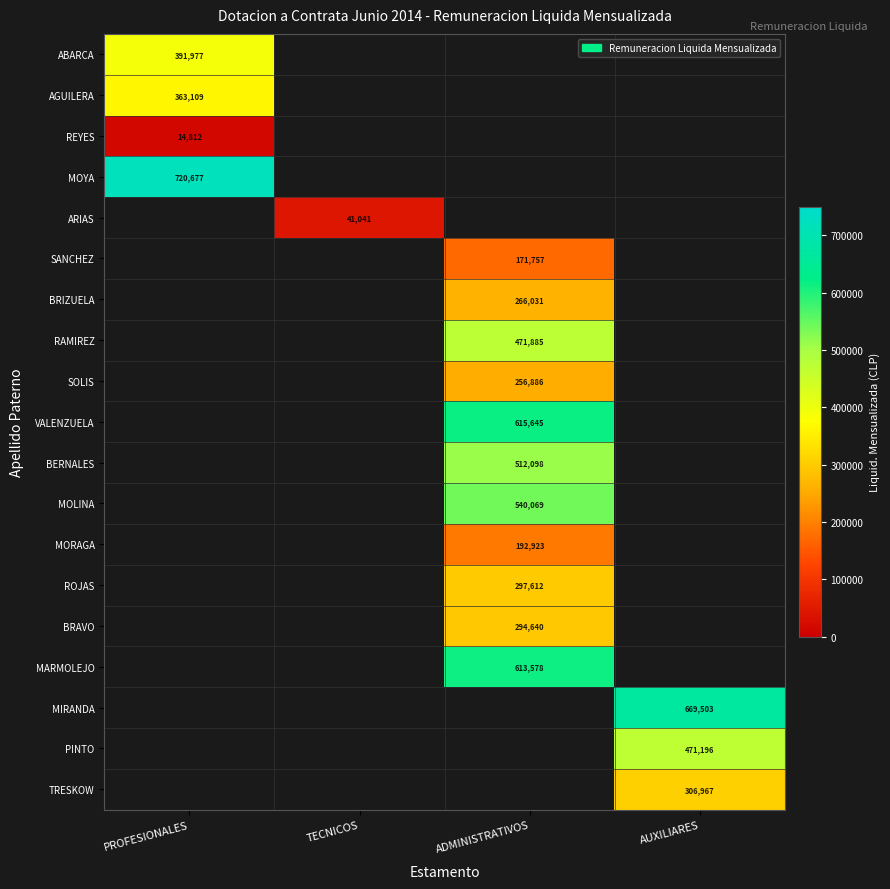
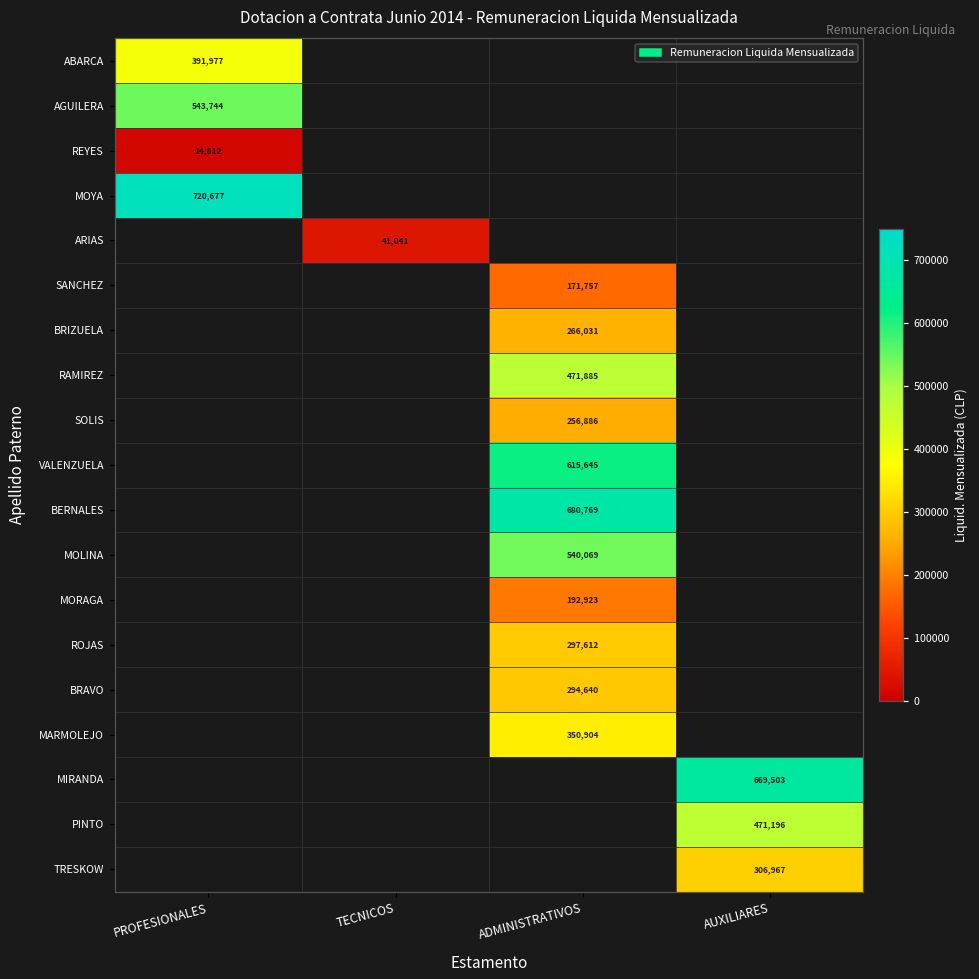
AGUILERA, PROFESIONALES: 363,109 -> 543,744
BERNALES, ADMINISTRATIVOS: 512,098 -> 680,769
MARMOLEJO, ADMINISTRATIVOS: 613,578 -> 350,904
